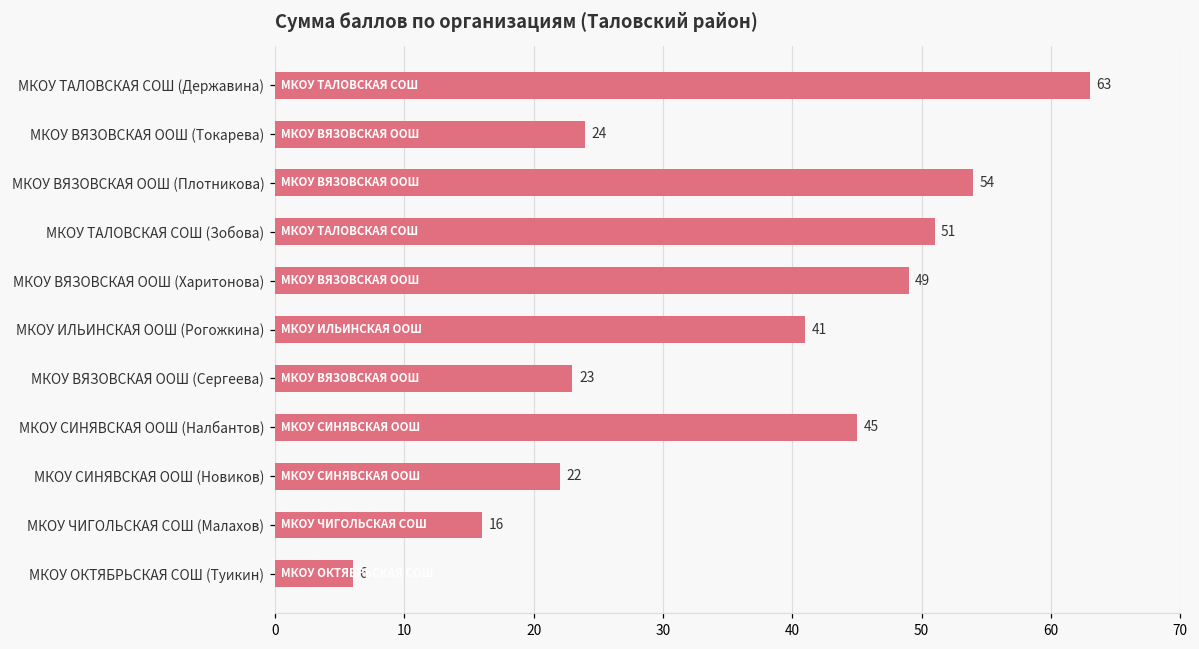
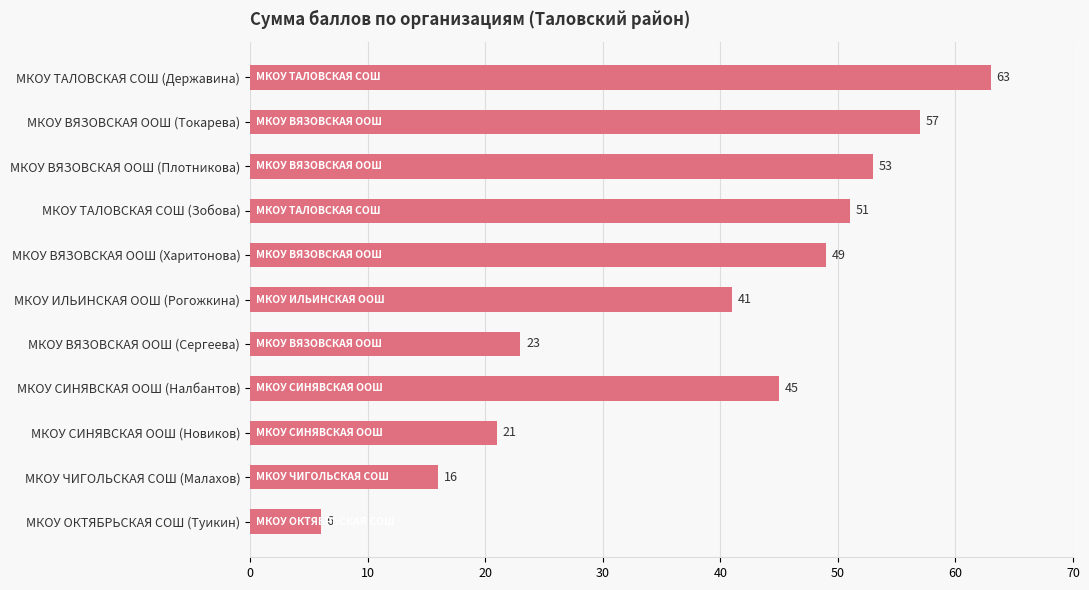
МКОУ ВЯЗОВСКАЯ ООШ (Токарева): 24 -> 57
МКОУ ВЯЗОВСКАЯ ООШ (Плотникова): 54 -> 53
МКОУ СИНЯВСКАЯ ООШ (Новиков): 22 -> 21
